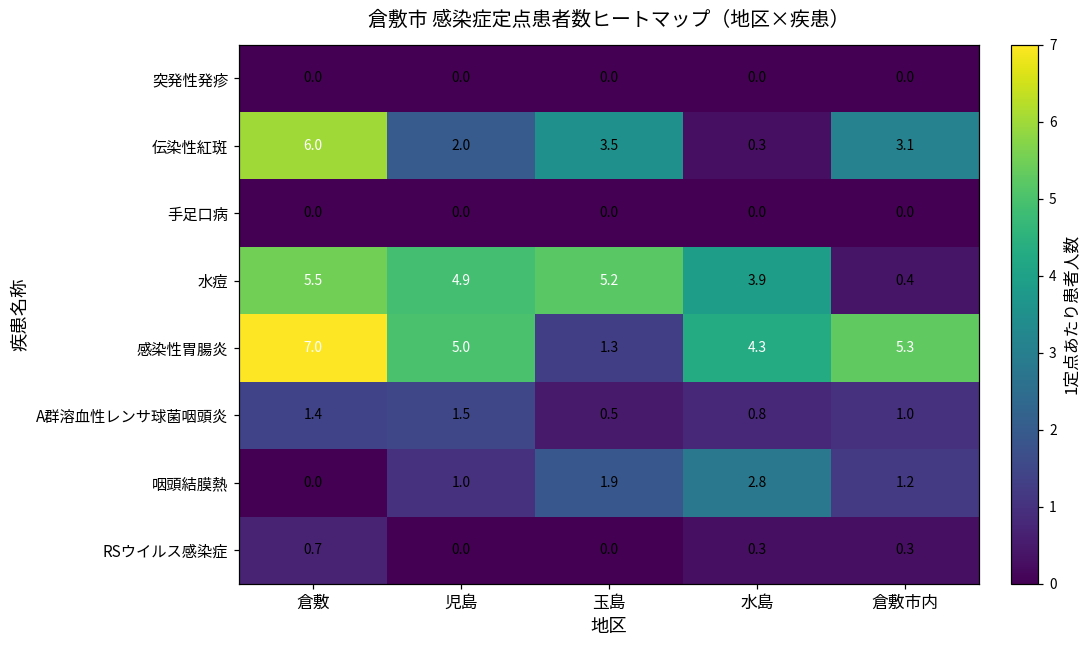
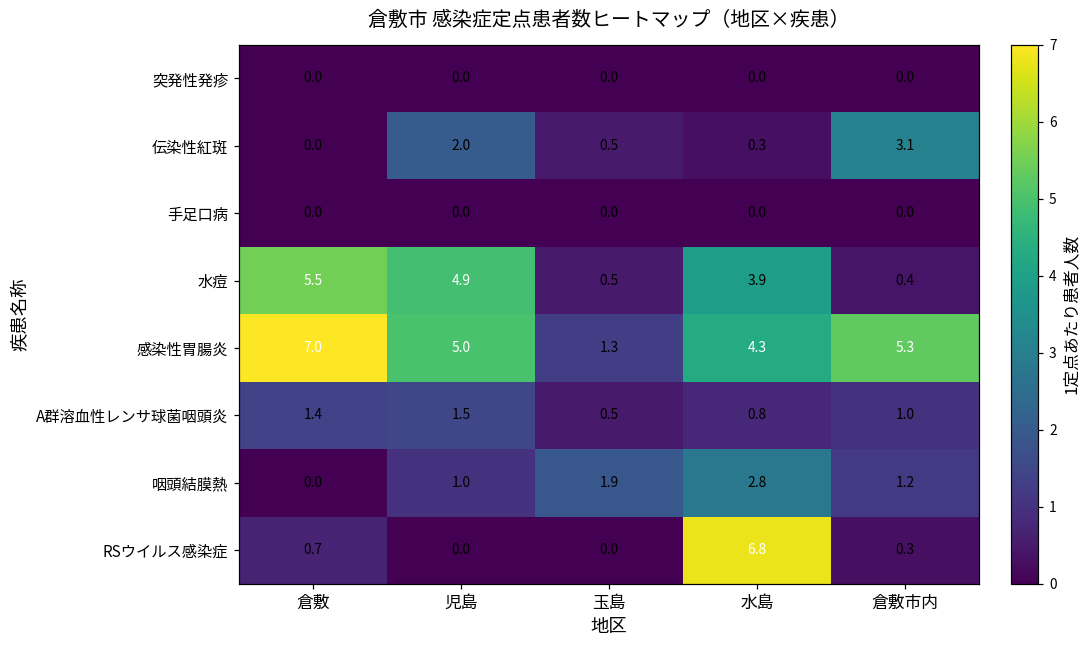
伝染性紅斑, 倉敷: 6.0 -> 0.0
伝染性紅斑, 玉島: 3.5 -> 0.5
水痘, 玉島: 5.2 -> 0.5
RSウイルス感染症, 水島: 0.3 -> 6.8
